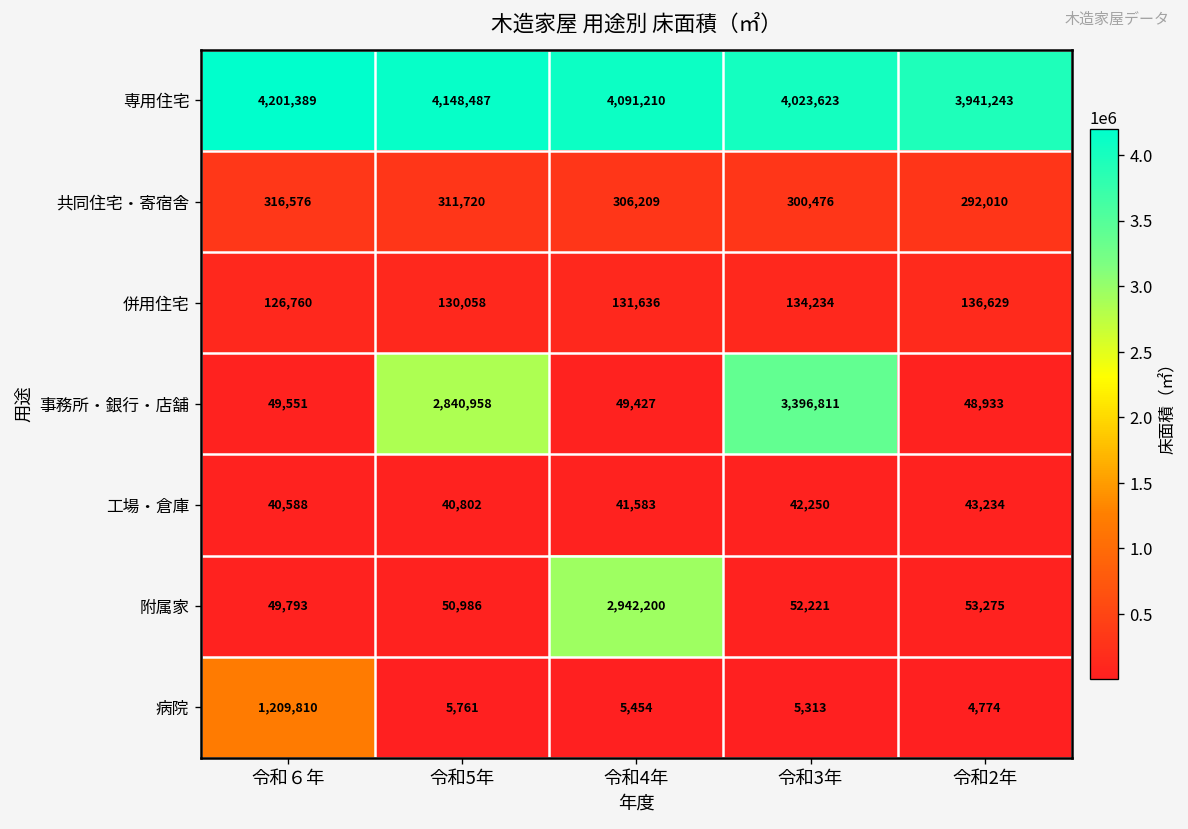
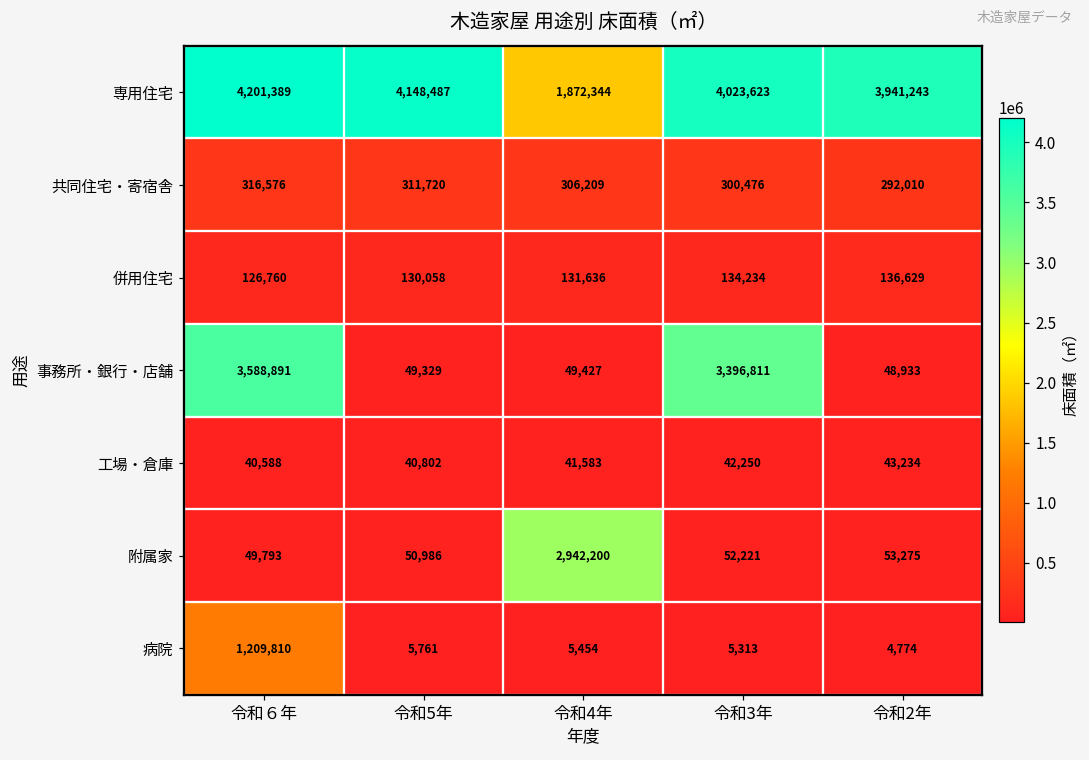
専用住宅, 令和4年: 4,091,210 -> 1,872,344
事務所・銀行・店舗, 令和６年: 49,551 -> 3,588,891
事務所・銀行・店舗, 令和5年: 2,840,958 -> 49,329
